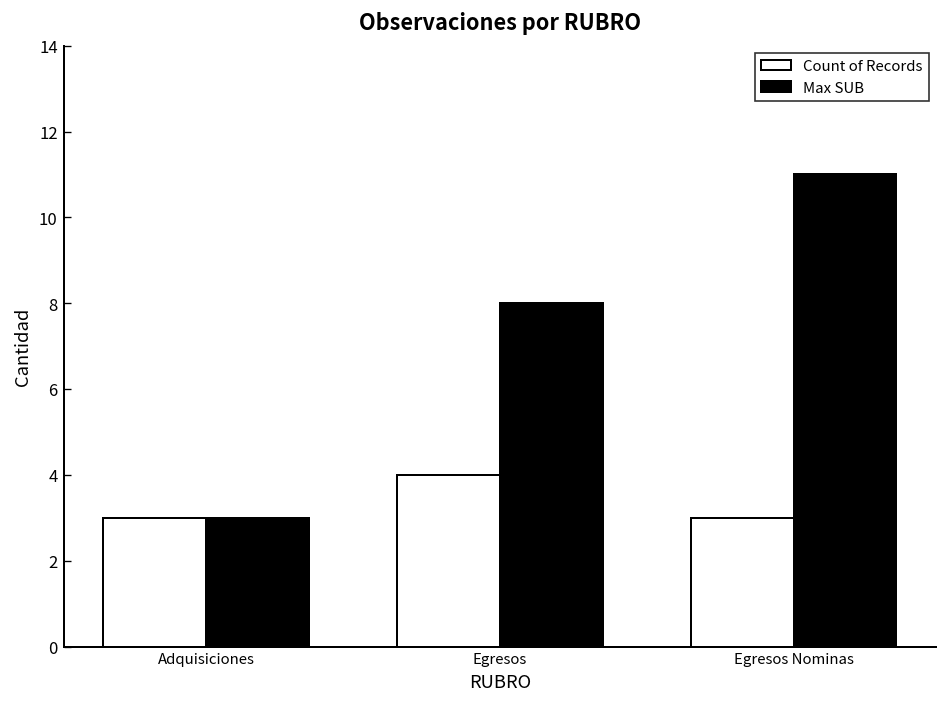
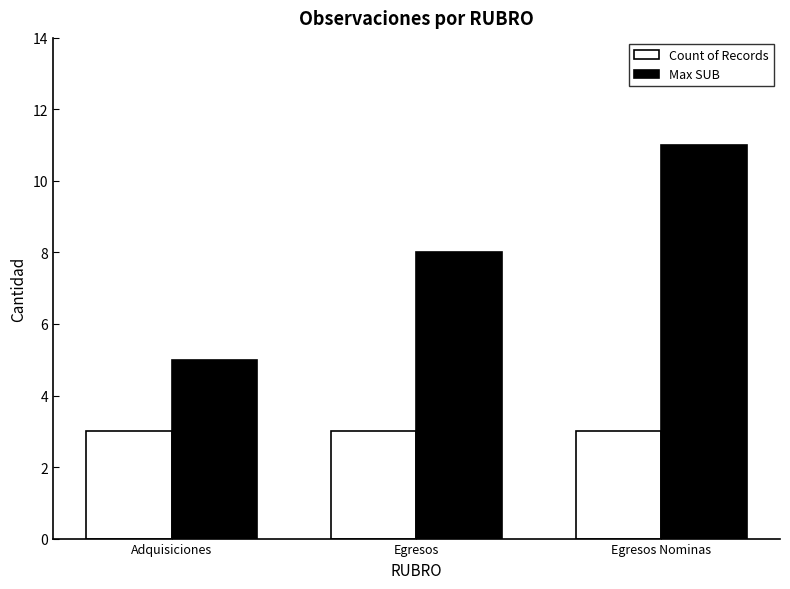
Max SUB, Adquisiciones: 3 -> 5
Count of Records, Egresos: 4 -> 3
